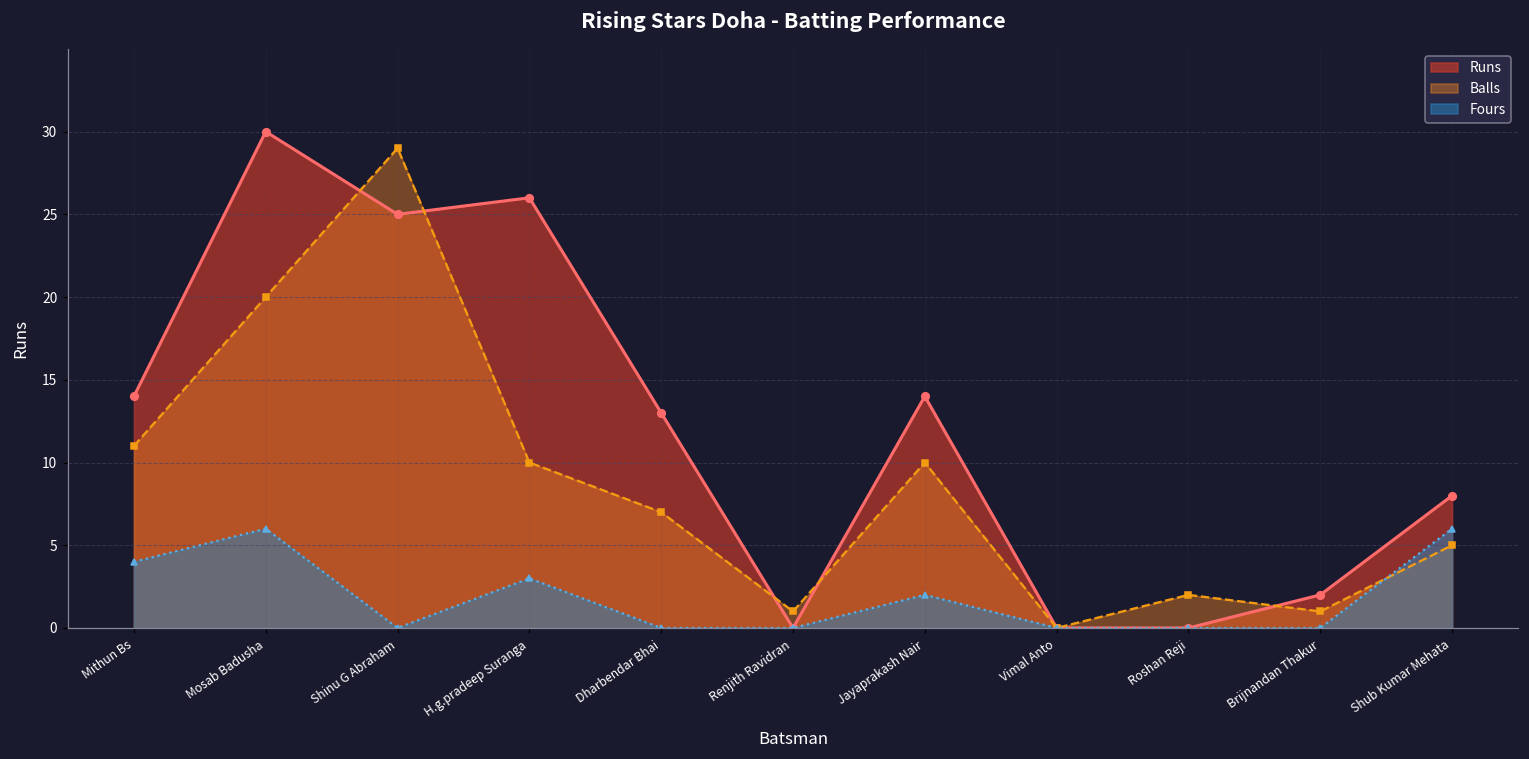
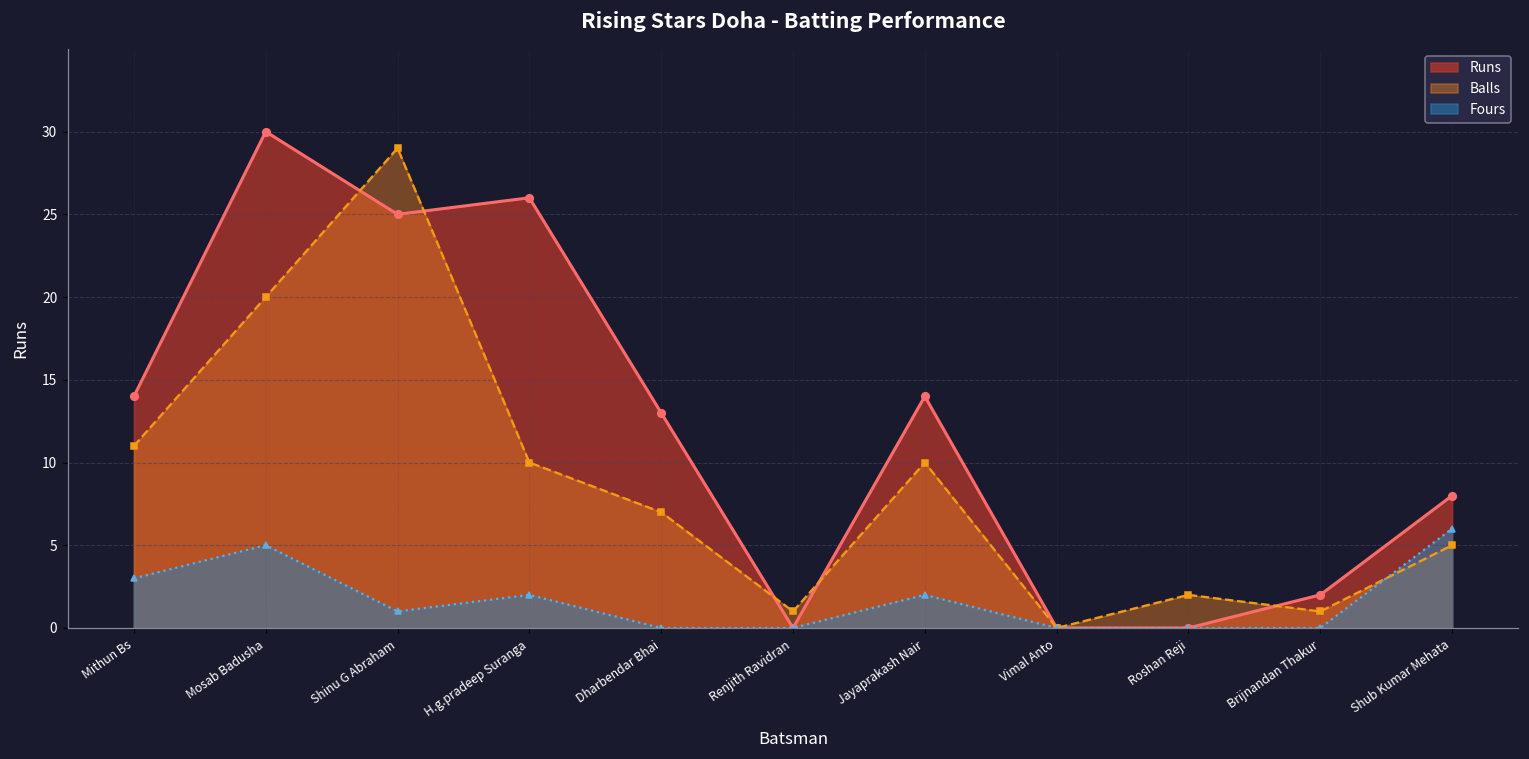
Fours, Mithun Bs: 4 -> 3
Fours, Mosab Badusha: 6 -> 5
Fours, Shinu G Abraham: 0 -> 1
Fours, H.g.pradeep Suranga: 3 -> 2
